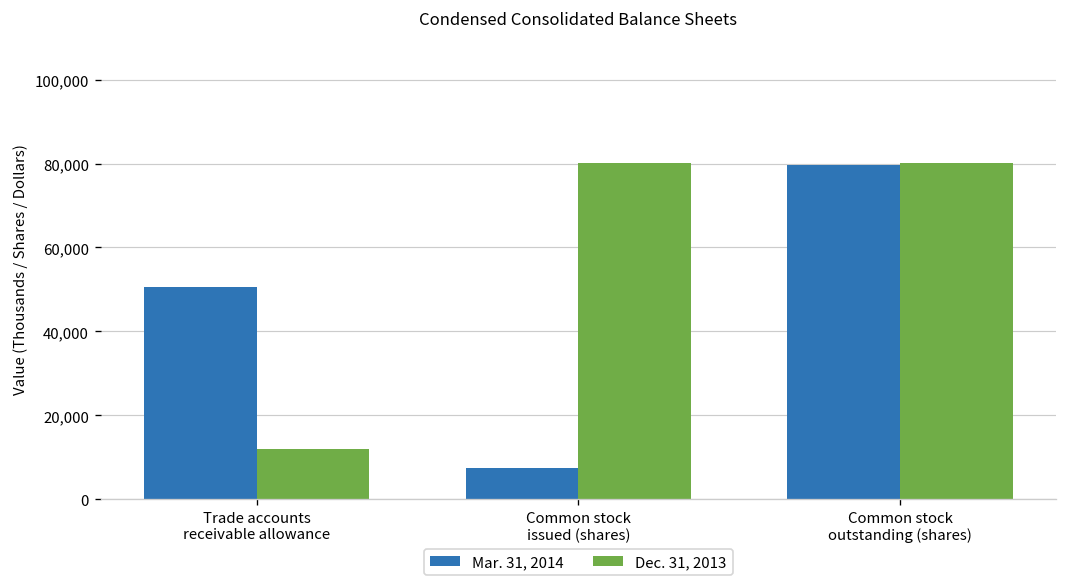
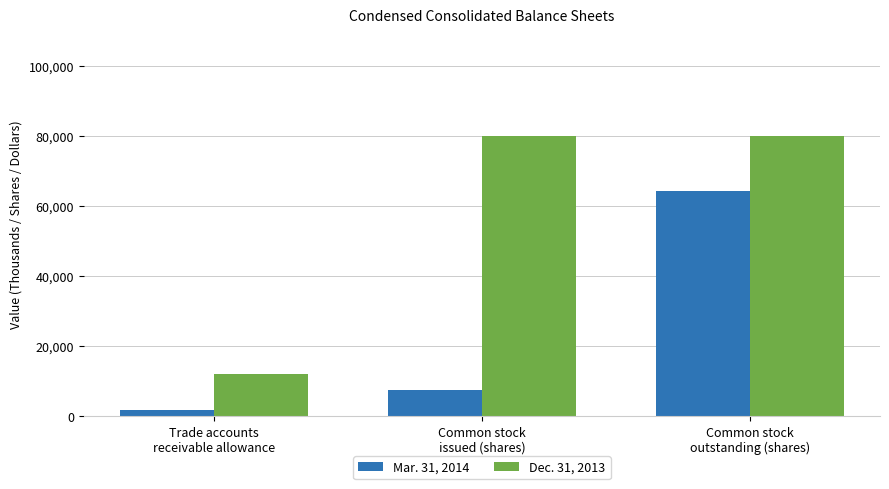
Mar. 31, 2014, Trade accounts receivable allowance: 51,000 -> 2,000
Mar. 31, 2014, Common stock outstanding (shares): 80,000 -> 64,000
